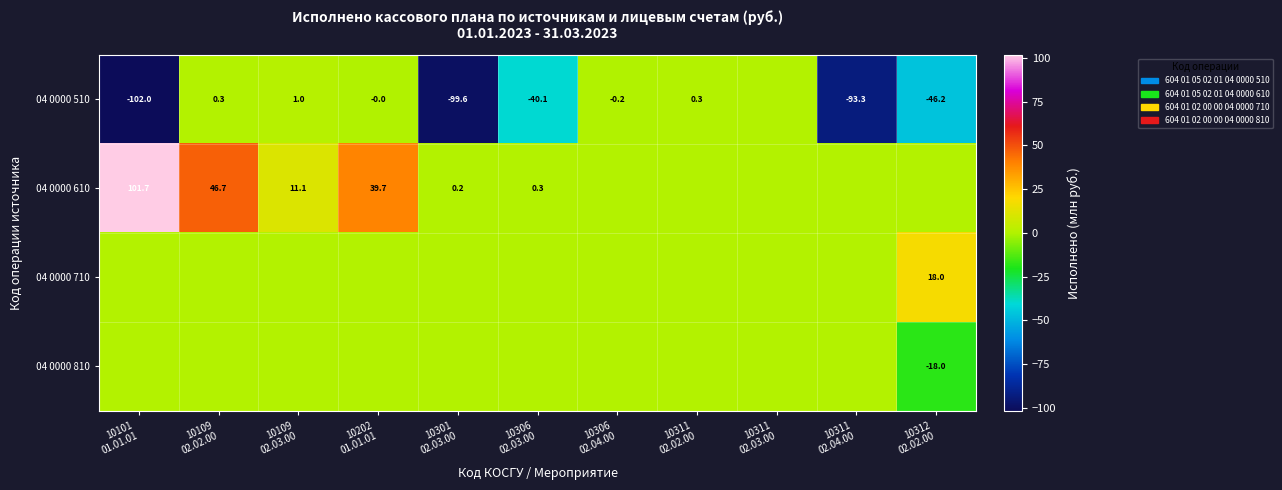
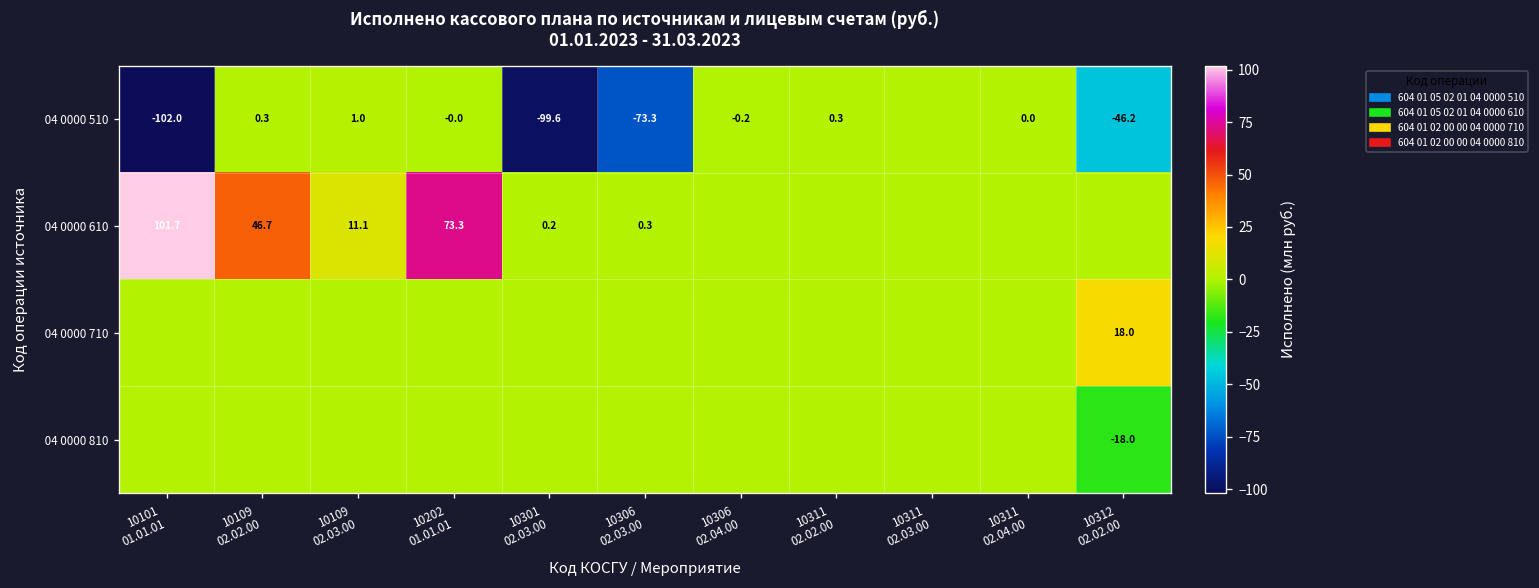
04 0000 510, 10306 02.03.00: -40.1 -> -73.3
04 0000 510, 10311 02.04.00: -93.3 -> 0.0
04 0000 610, 10202 01.01.01: 39.7 -> 73.3
